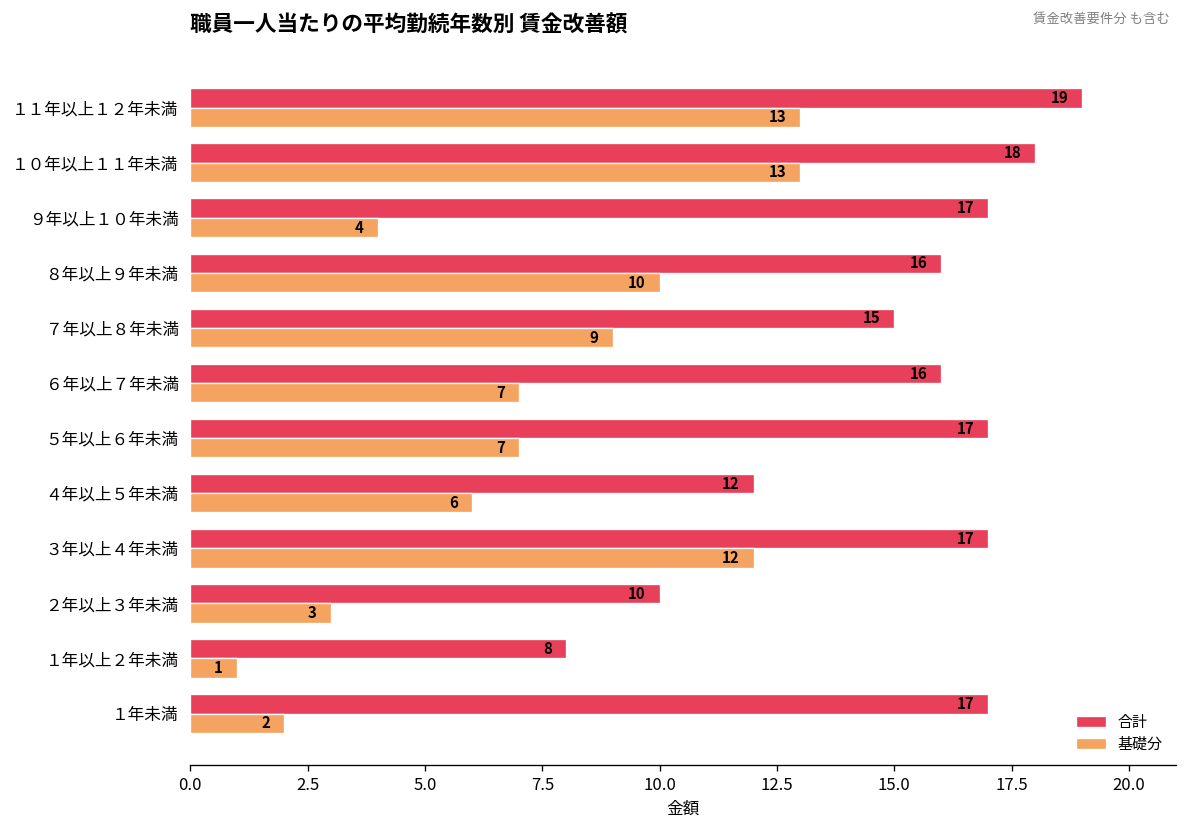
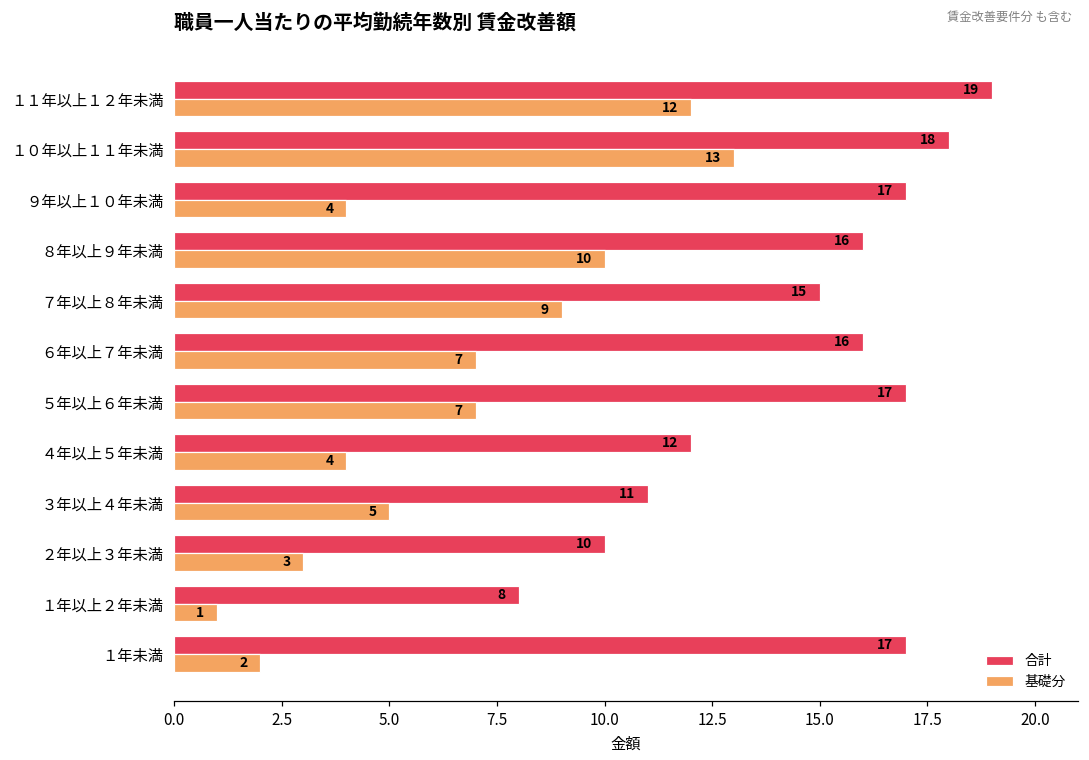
基礎分, １１年以上１２年未満: 13 -> 12
基礎分, ４年以上５年未満: 6 -> 4
合計, ３年以上４年未満: 17 -> 11
基礎分, ３年以上４年未満: 12 -> 5
